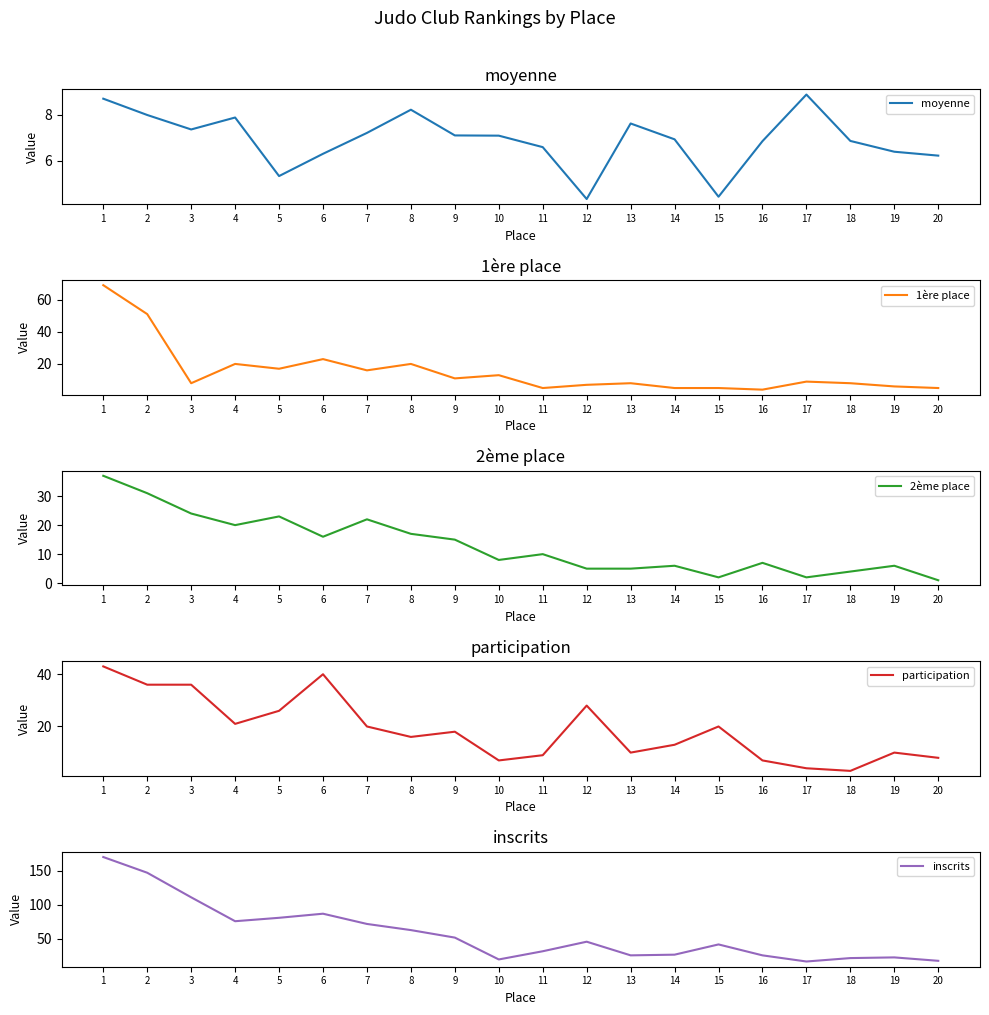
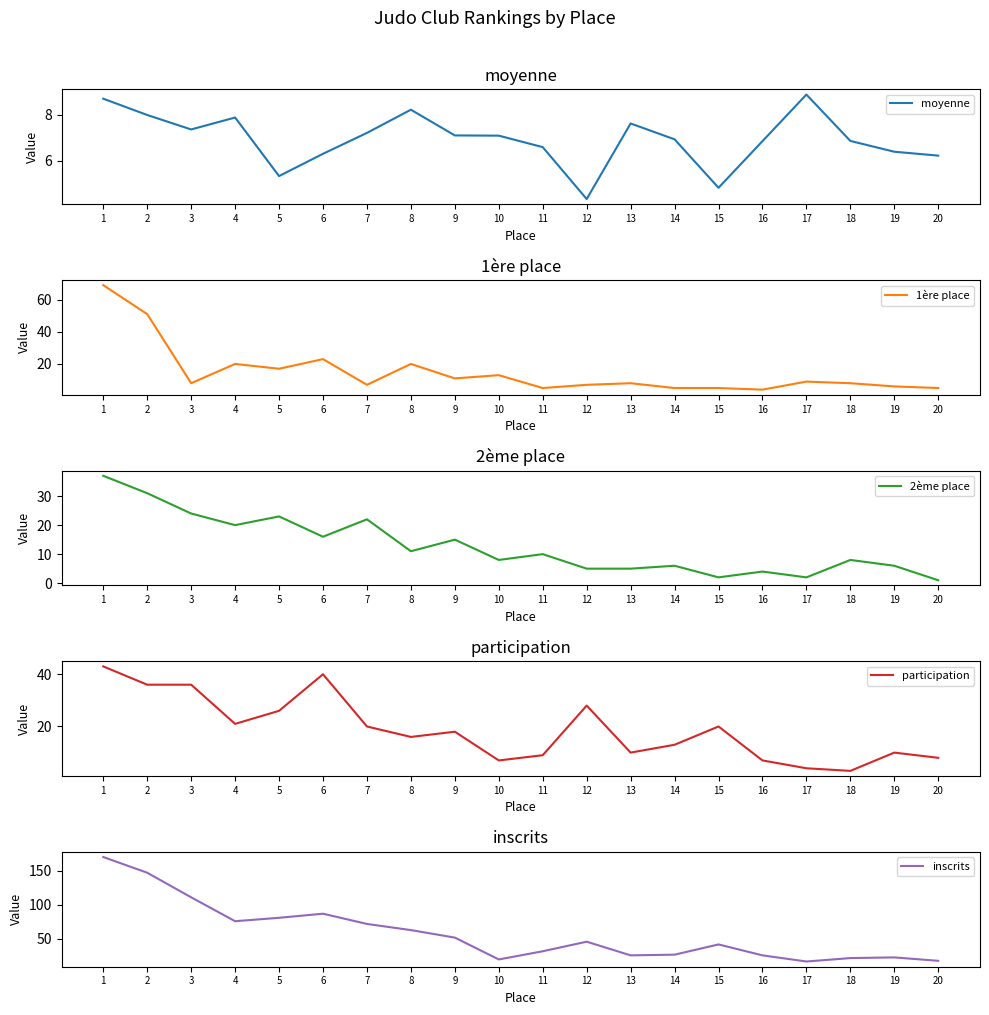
moyenne, 15: 4.4 -> 4.8
1ère place, 7: 16 -> 7
2ème place, 8: 17 -> 11
2ème place, 16: 7 -> 4
2ème place, 18: 4 -> 8
